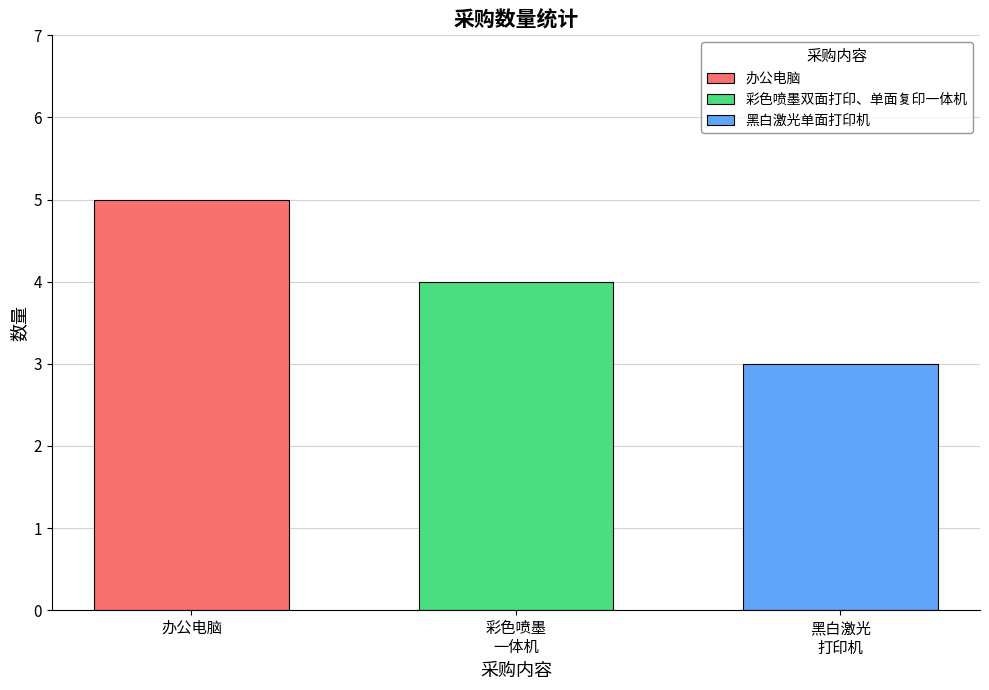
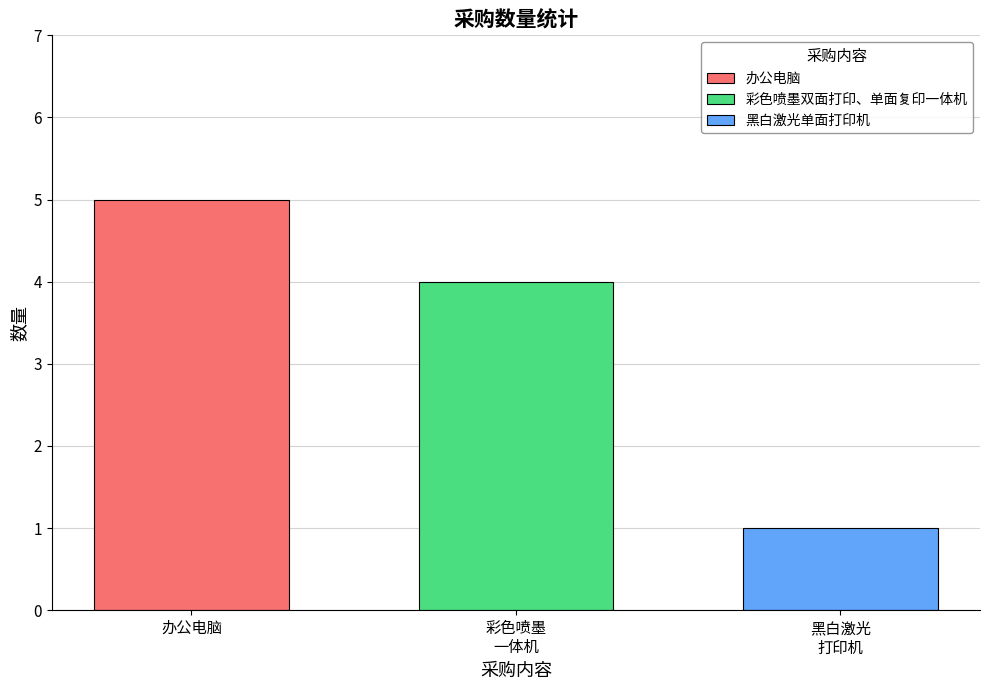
黑白激光 打印机: 3 -> 1
